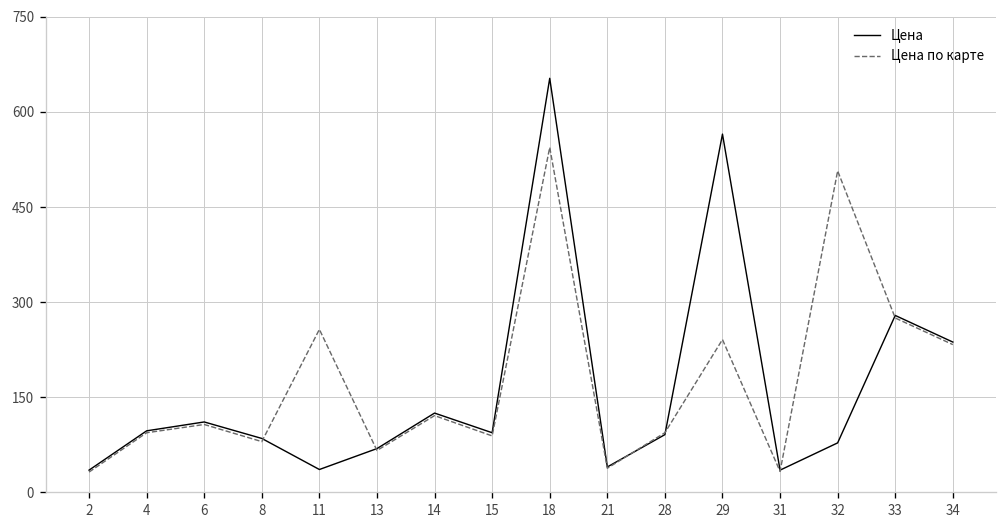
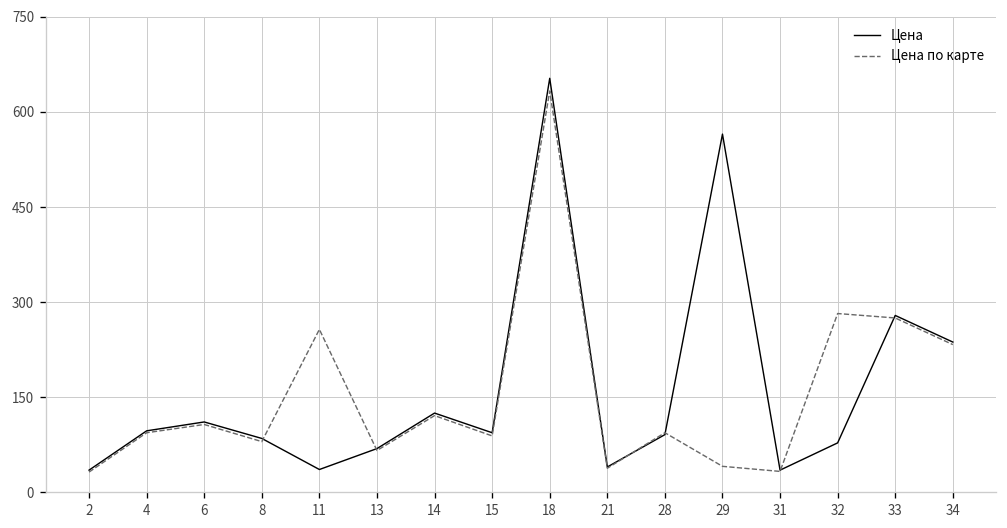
Цена по карте, 18: 540 -> 630
Цена по карте, 29: 240 -> 40
Цена по карте, 32: 510 -> 280
